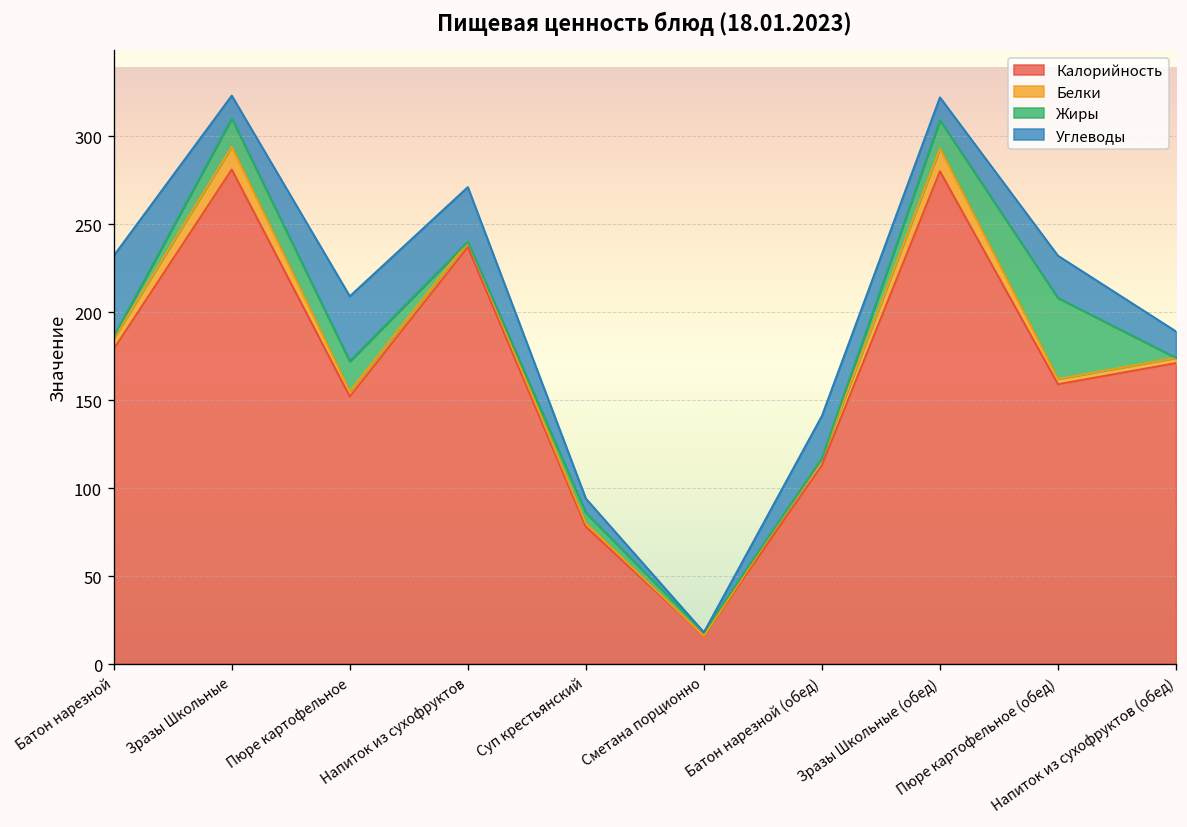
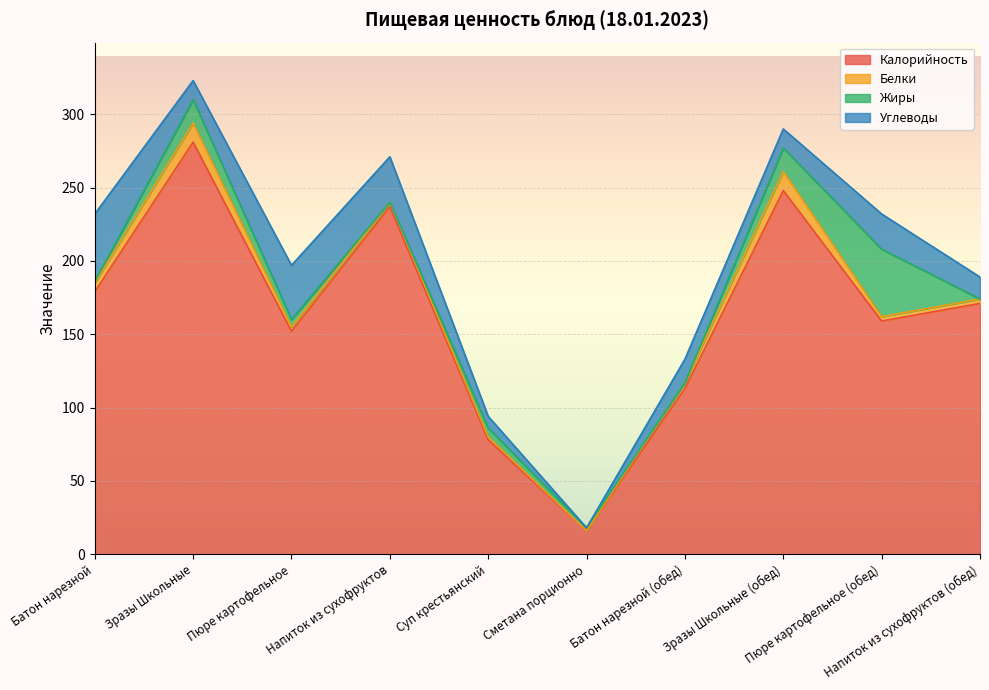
Жиры, Пюре картофельное: 17 -> 5
Углеводы, Батон нарезной (обед): 24 -> 16
Калорийность, Зразы Школьные (обед): 280 -> 248
